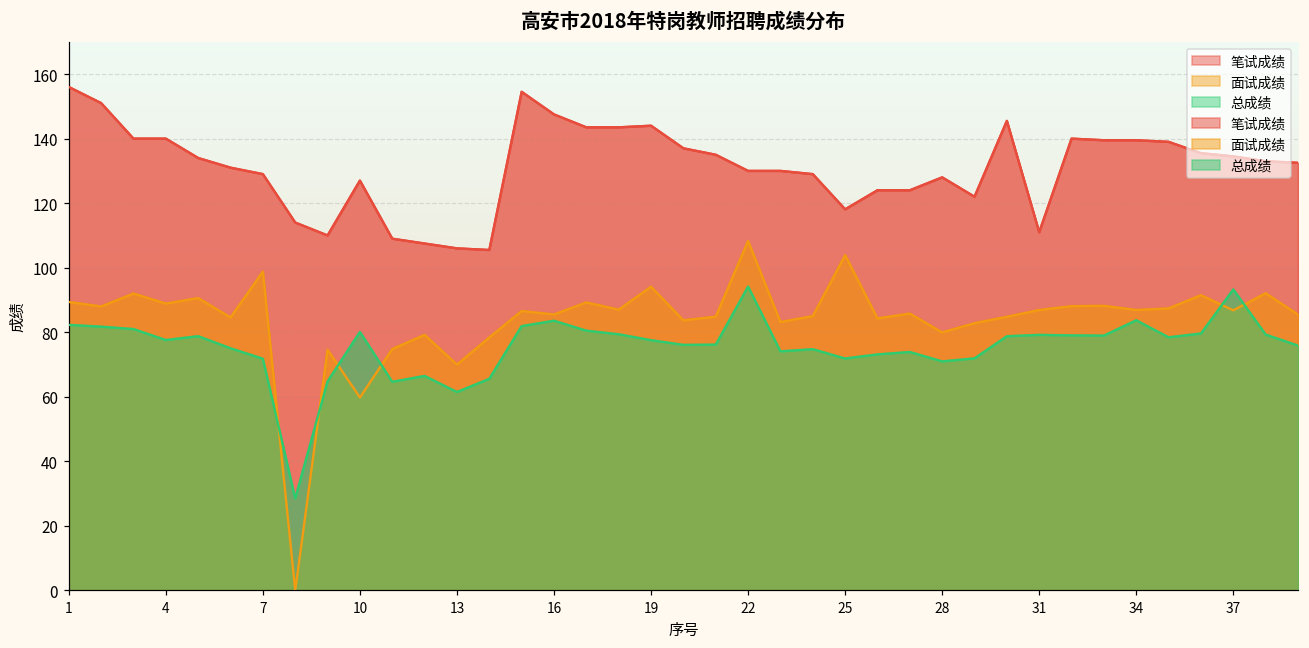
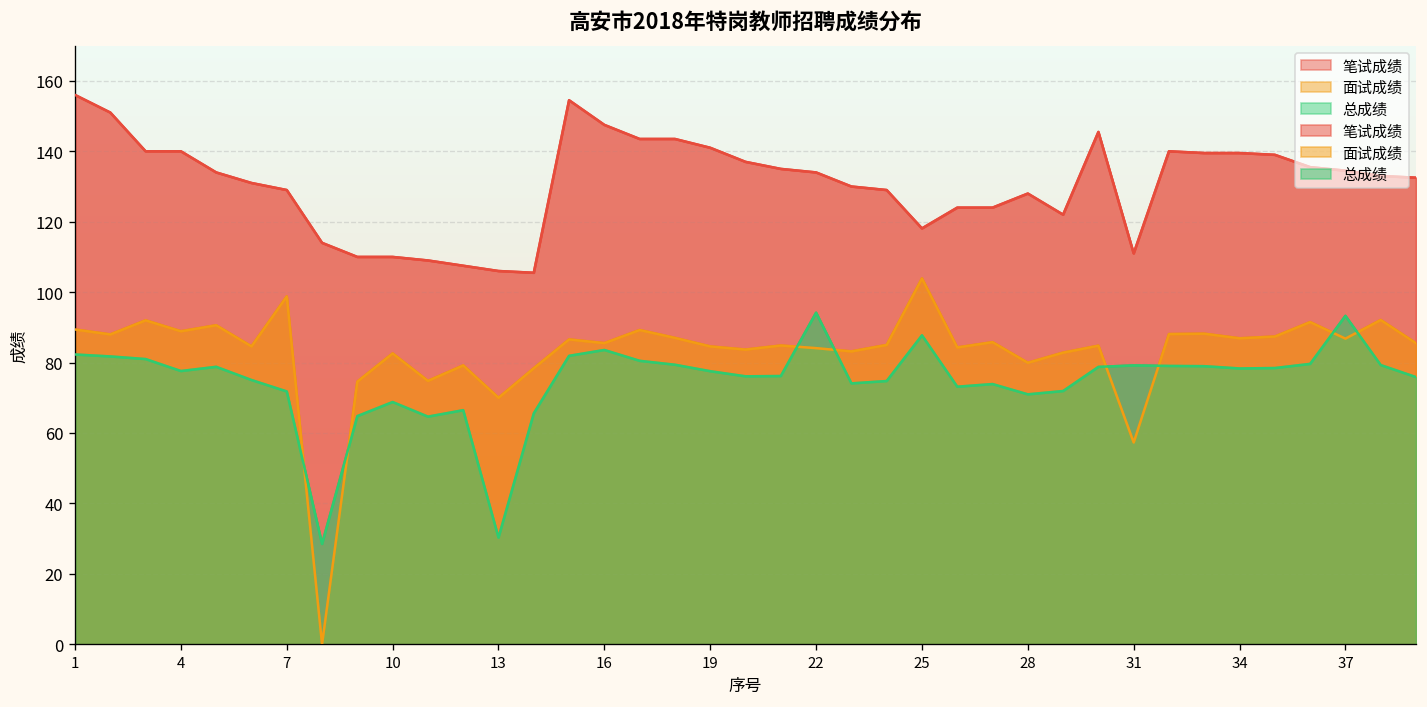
笔试成绩, 10: 127 -> 110
面试成绩, 10: 60 -> 83
总成绩, 10: 80 -> 69
总成绩, 13: 62 -> 30
笔试成绩, 19: 144 -> 141
面试成绩, 19: 94 -> 85
笔试成绩, 22: 130 -> 134
面试成绩, 22: 108 -> 84
总成绩, 25: 72 -> 88
面试成绩, 31: 87 -> 57
总成绩, 34: 84 -> 78
